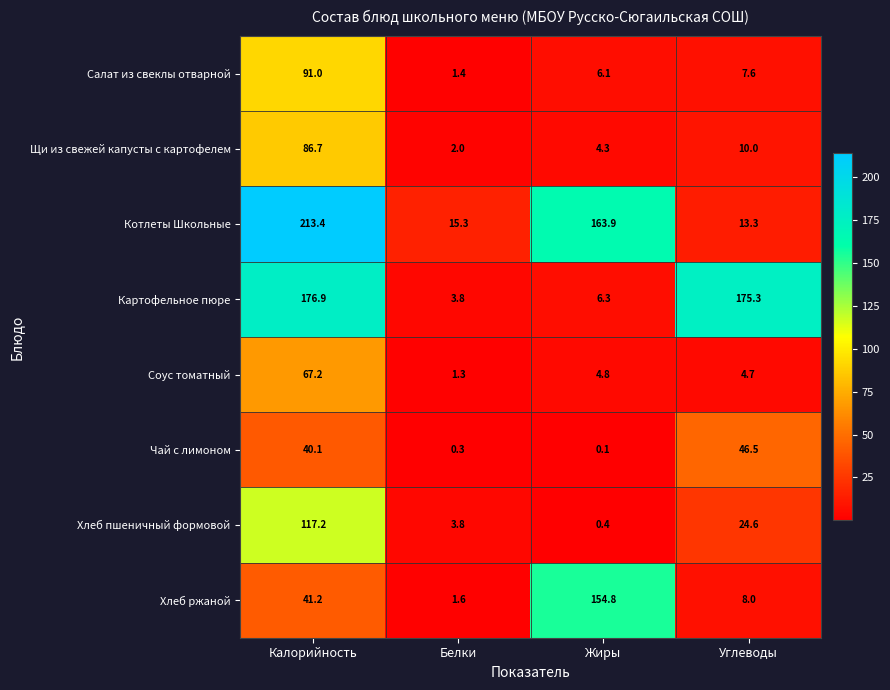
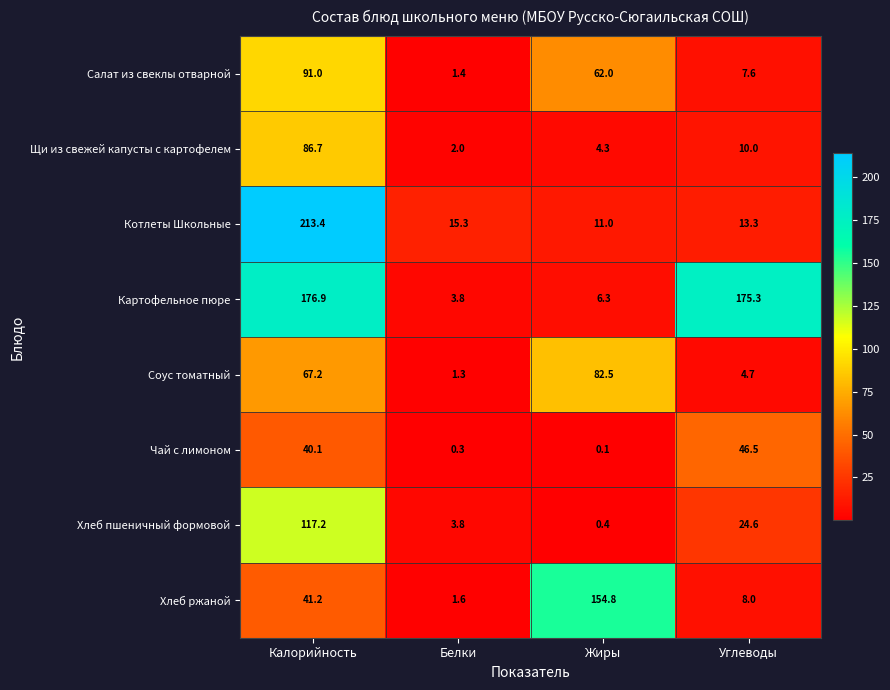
Салат из свеклы отварной, Жиры: 6.1 -> 62.0
Котлеты Школьные, Жиры: 163.9 -> 11.0
Соус томатный, Жиры: 4.8 -> 82.5
